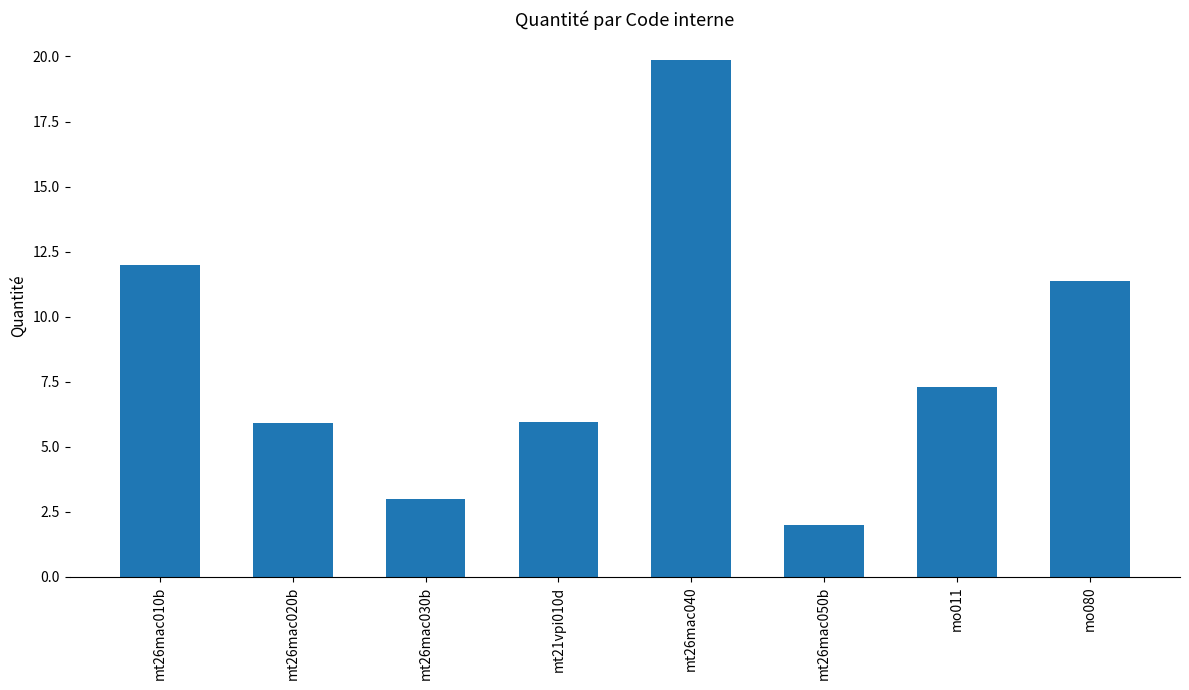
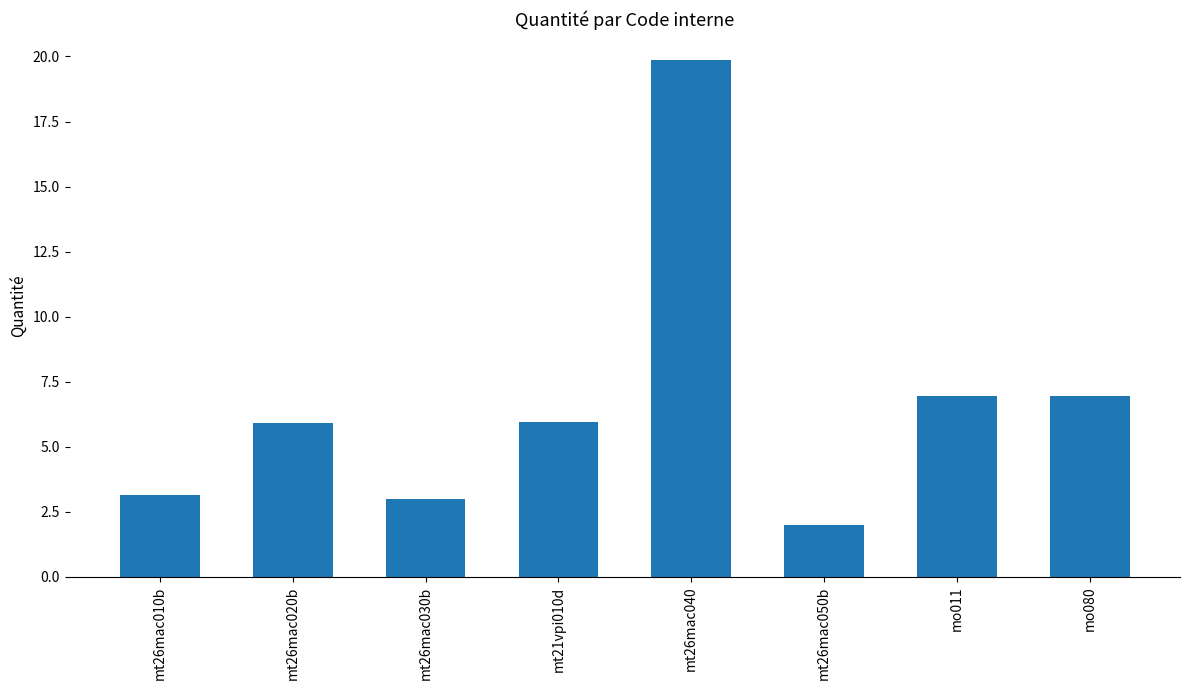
mt26mac010b: 12.0 -> 3.2
mo011: 7.3 -> 7.0
mo080: 11.4 -> 7.0
